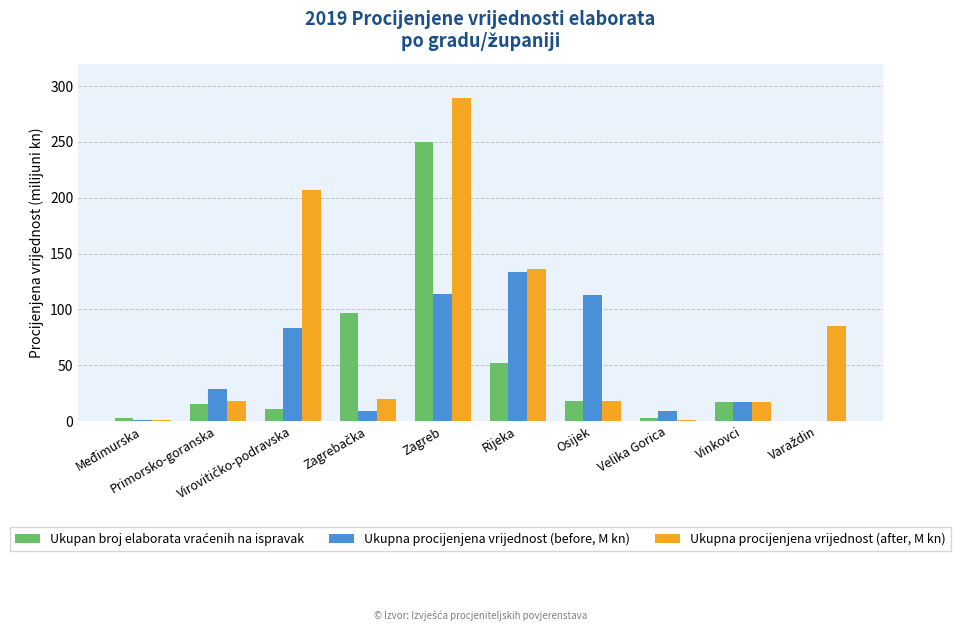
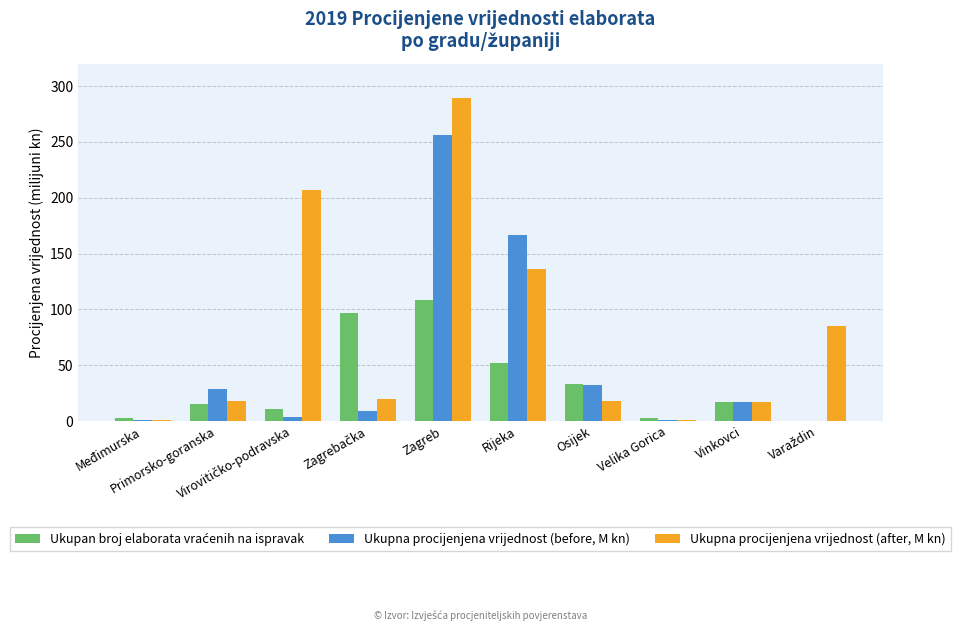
Ukupna procijenjena vrijednost (before, M kn), Virovitičko-podravska: 83 -> 3
Ukupan broj elaborata vraćenih na ispravak, Zagreb: 250 -> 108
Ukupna procijenjena vrijednost (before, M kn), Zagreb: 114 -> 256
Ukupna procijenjena vrijednost (before, M kn), Rijeka: 133 -> 166
Ukupan broj elaborata vraćenih na ispravak, Osijek: 18 -> 33
Ukupna procijenjena vrijednost (before, M kn), Osijek: 113 -> 32
Ukupna procijenjena vrijednost (before, M kn), Velika Gorica: 9 -> 1
